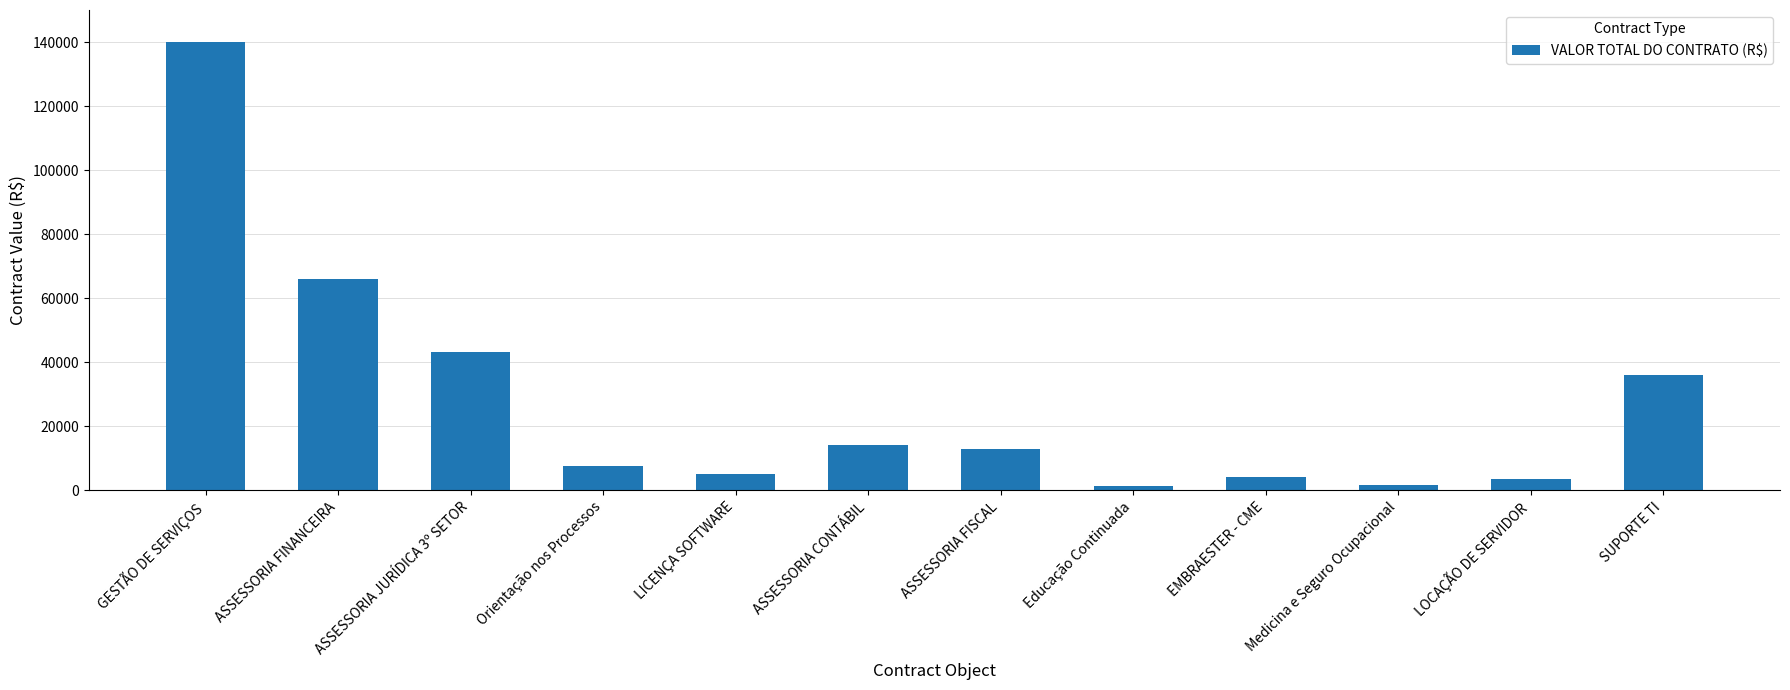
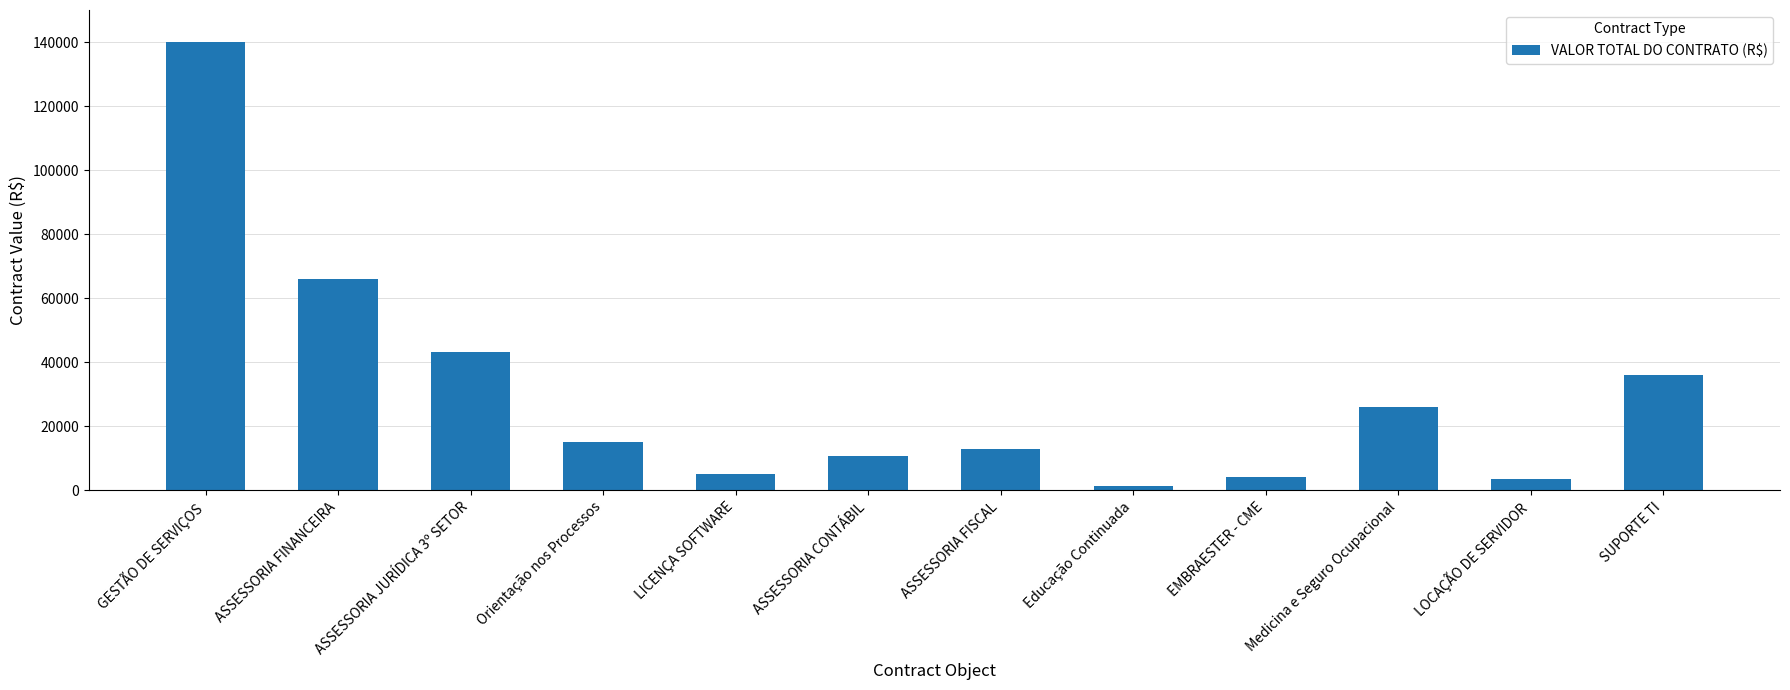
Orientação nos Processos: 7000 -> 15000
ASSESSORIA CONTÁBIL: 14000 -> 11000
Medicina e Seguro Ocupacional: 2000 -> 26000
